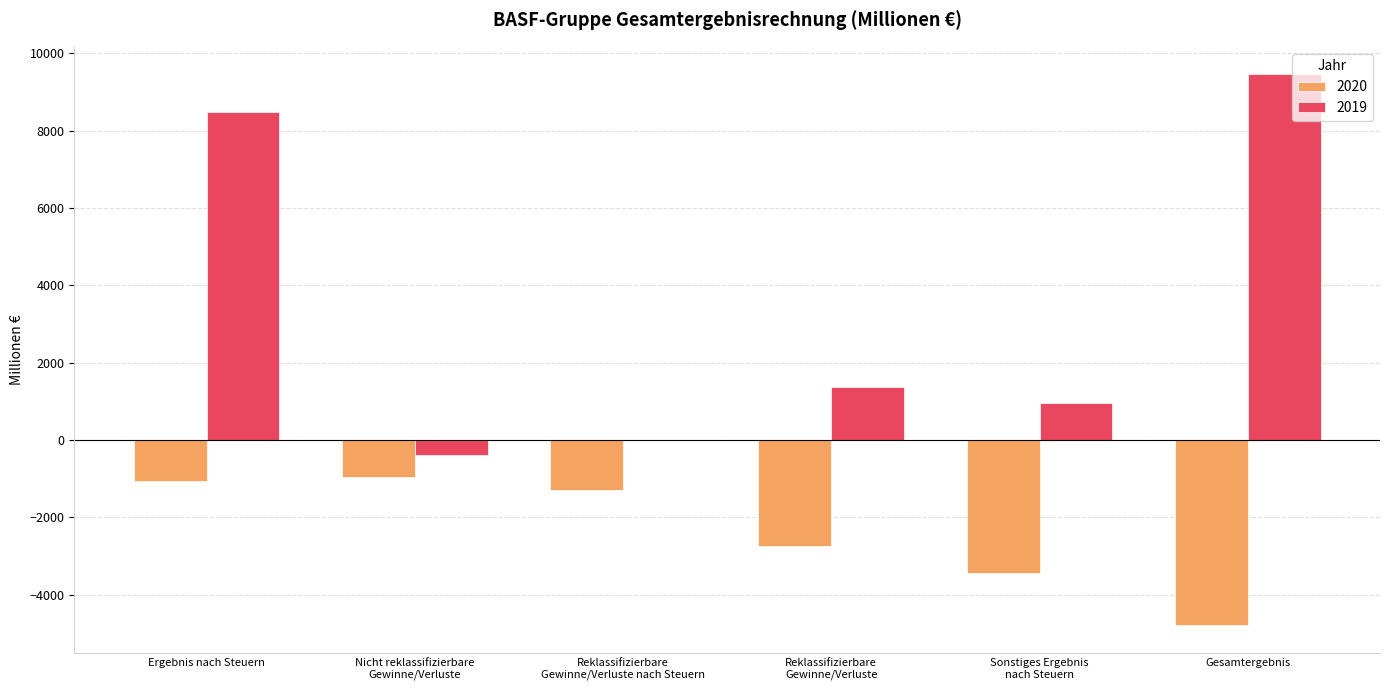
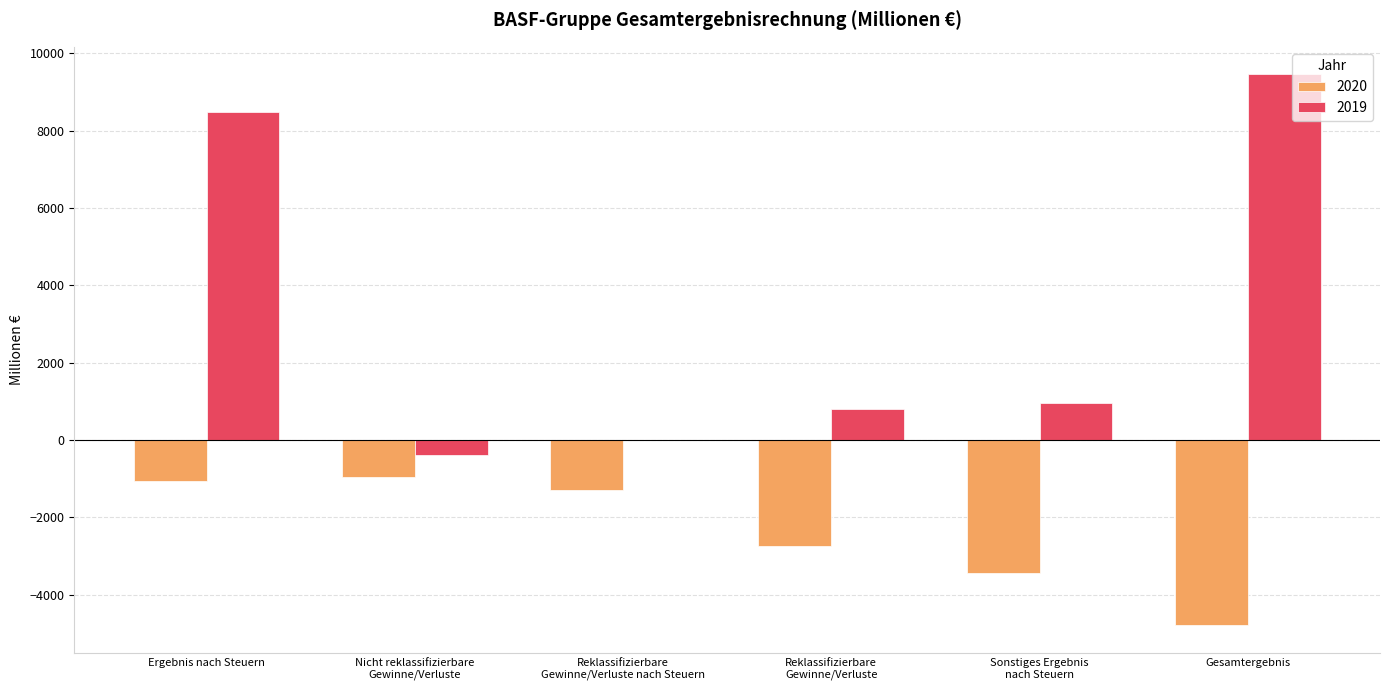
2019, Reklassifizierbare Gewinne/Verluste: 1400 -> 800
